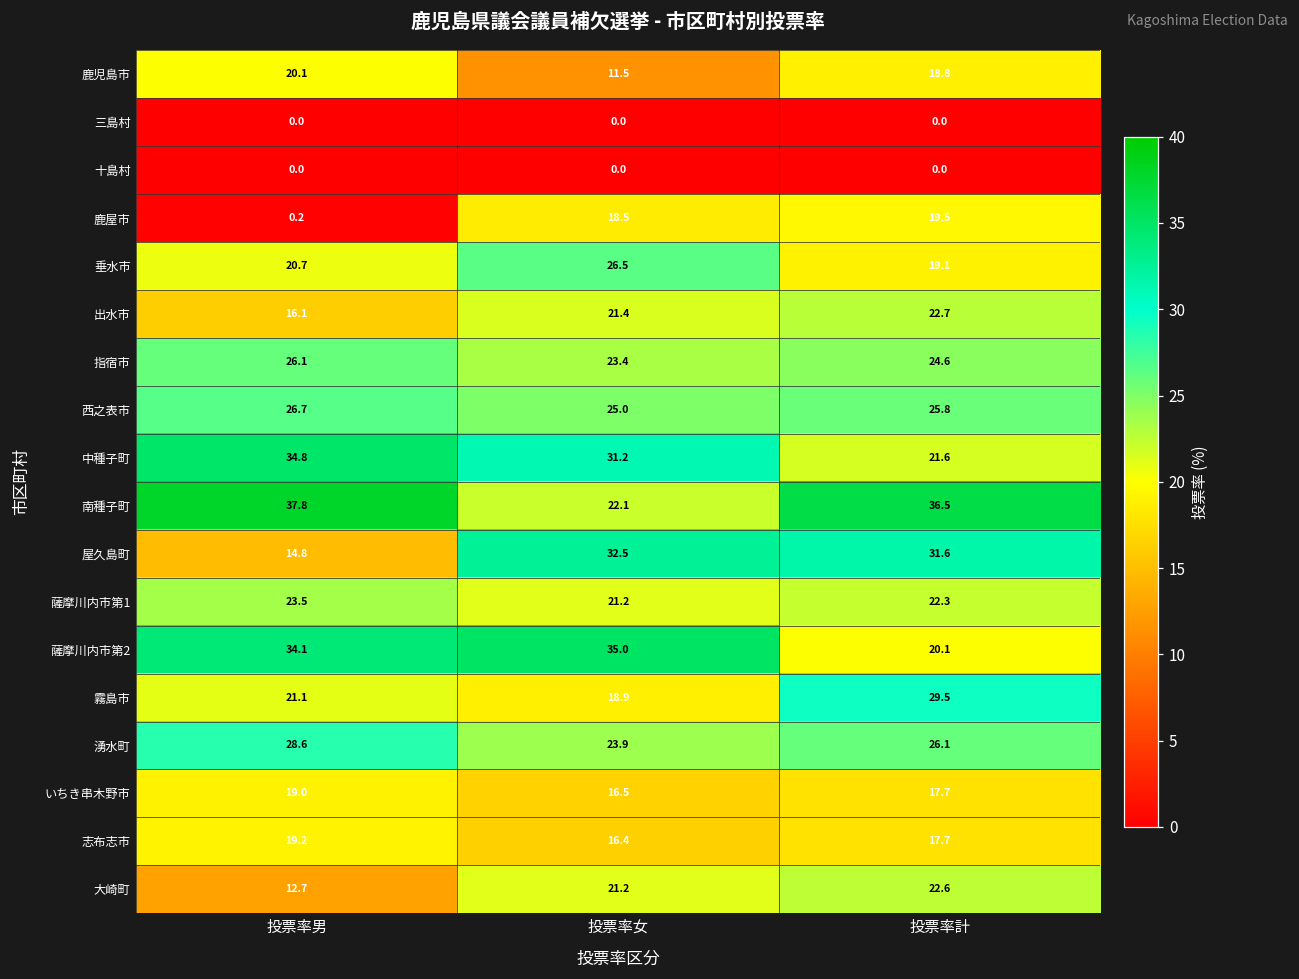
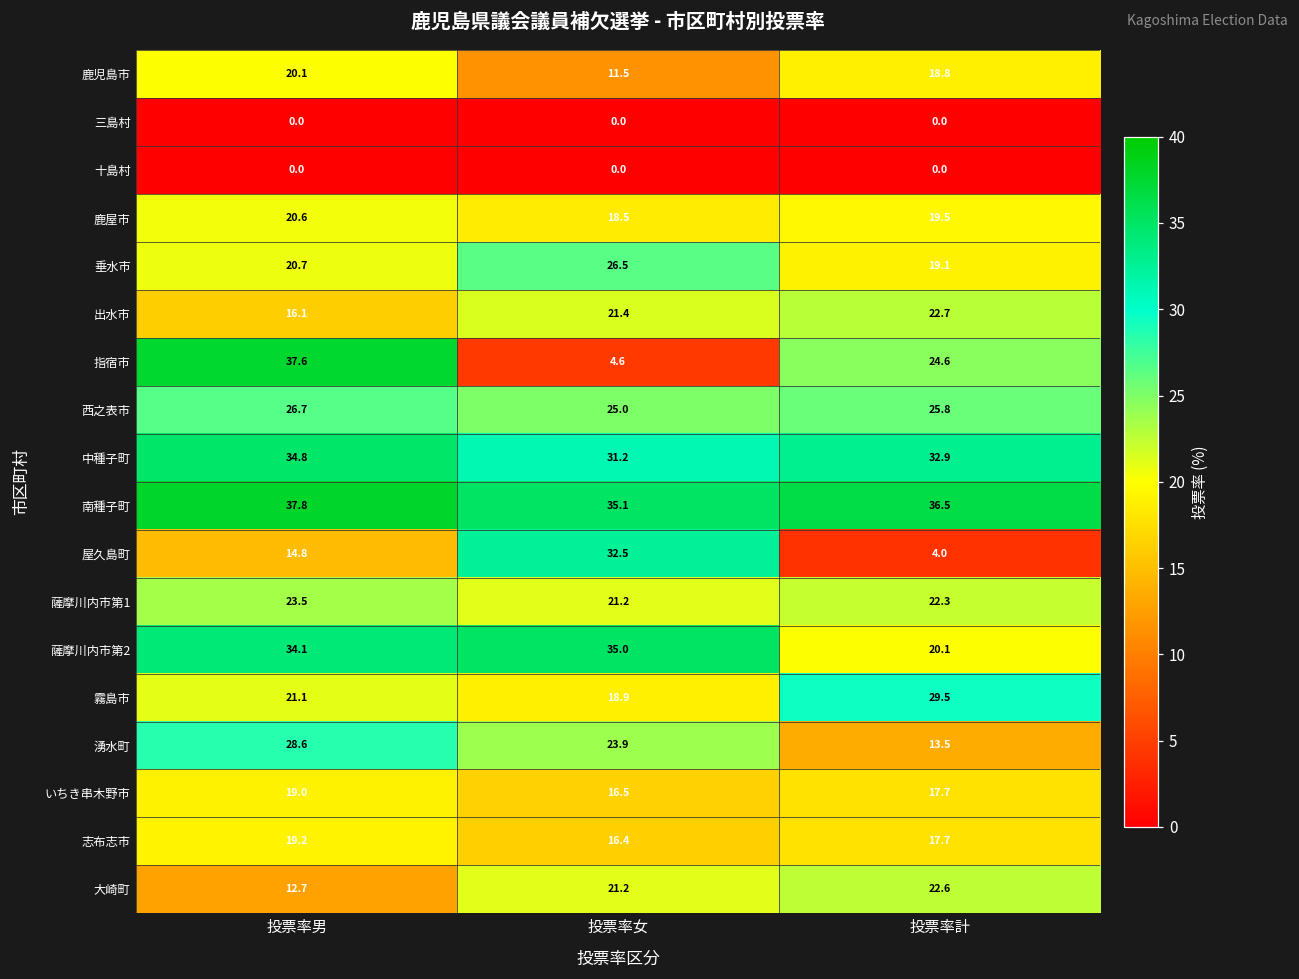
鹿屋市, 投票率男: 0.2 -> 20.6
指宿市, 投票率男: 26.1 -> 37.6
指宿市, 投票率女: 23.4 -> 4.6
中種子町, 投票率計: 21.6 -> 32.9
南種子町, 投票率女: 22.1 -> 35.1
屋久島町, 投票率計: 31.6 -> 4.0
湧水町, 投票率計: 26.1 -> 13.5
